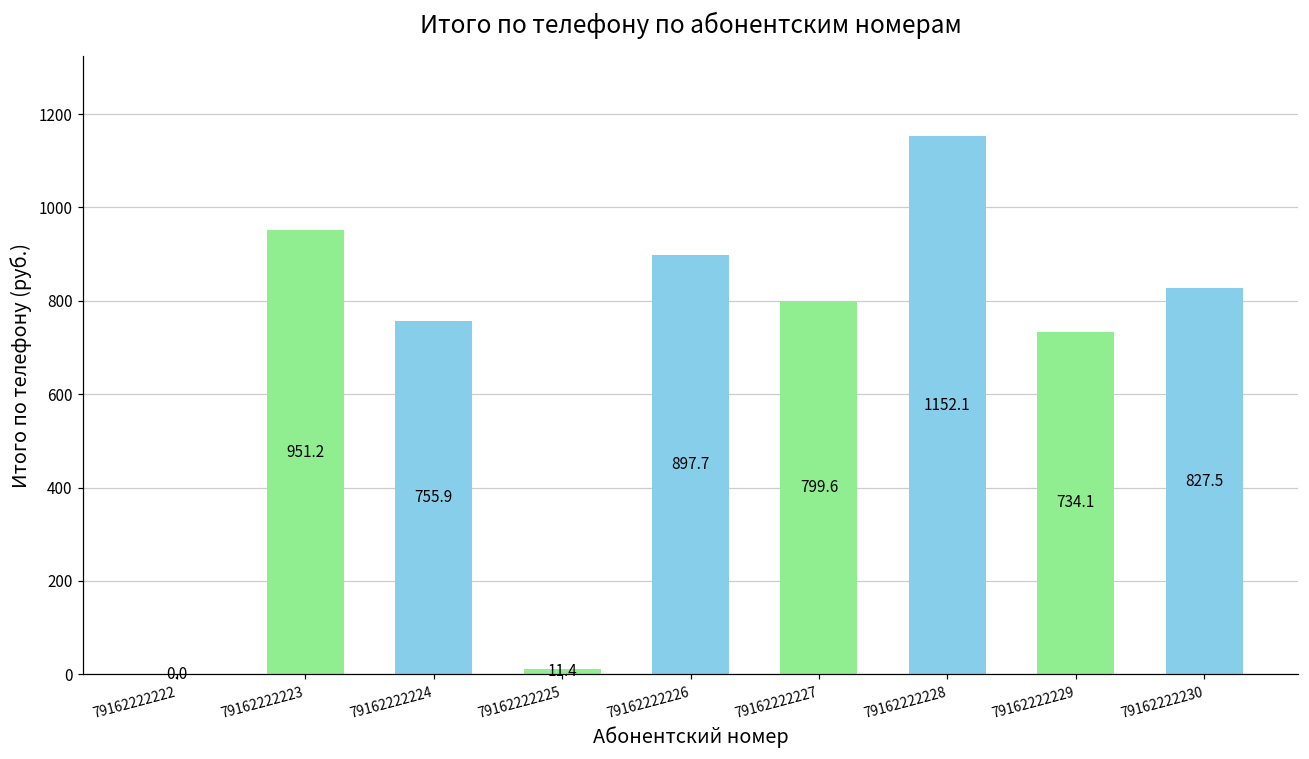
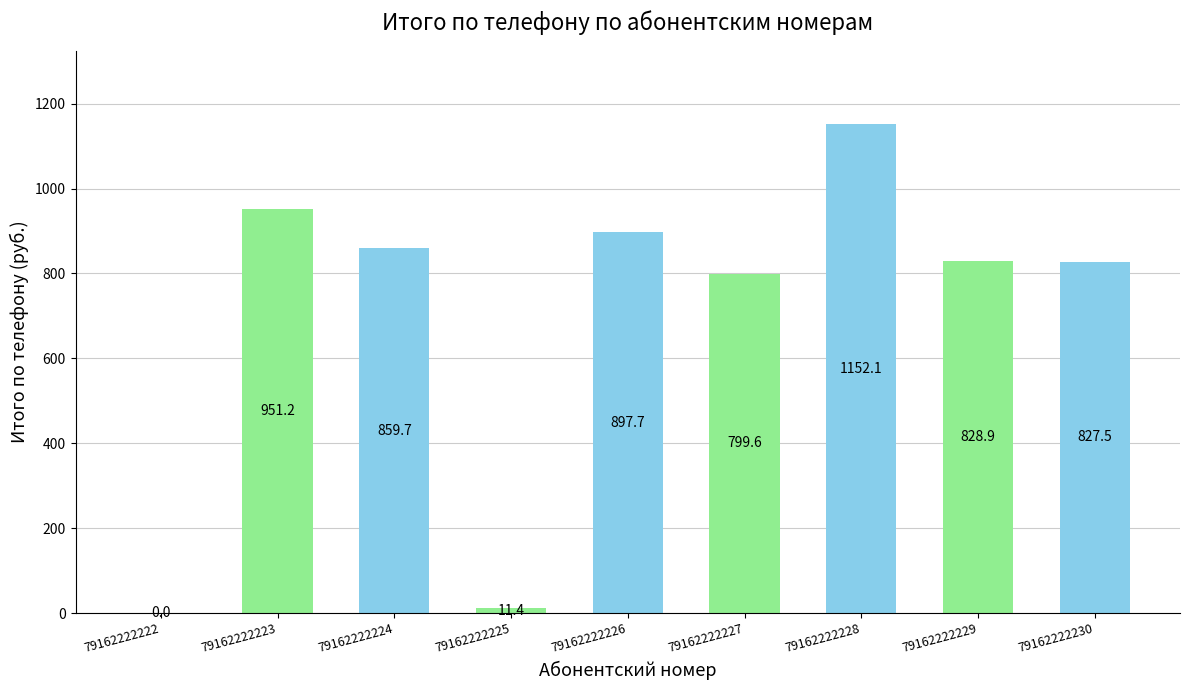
79162222224: 755.9 -> 859.7
79162222229: 734.1 -> 828.9
